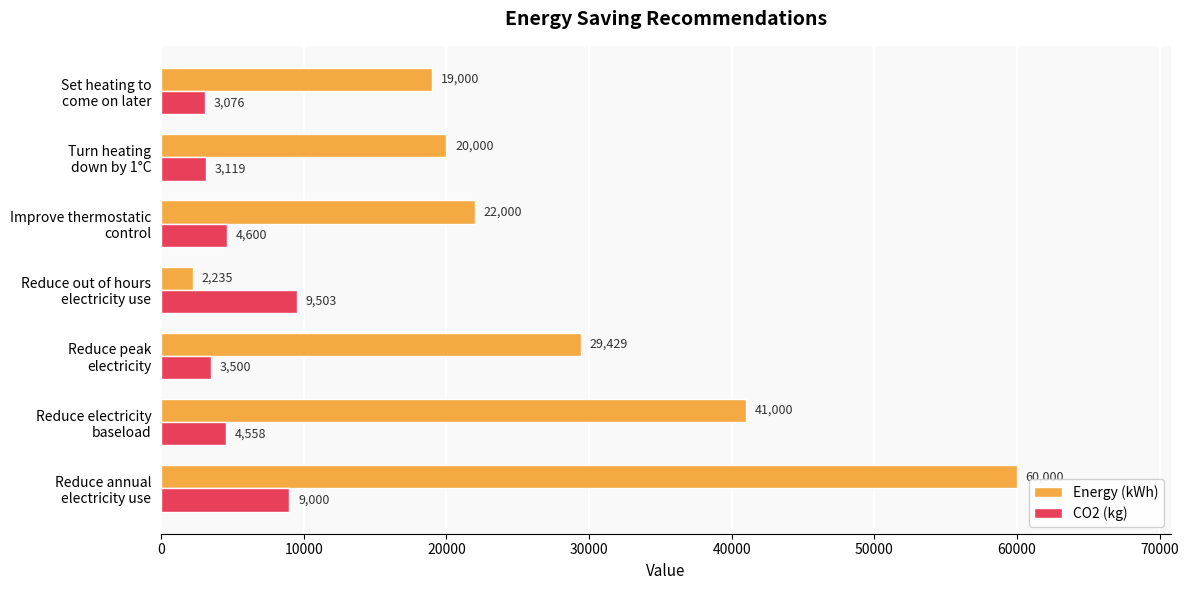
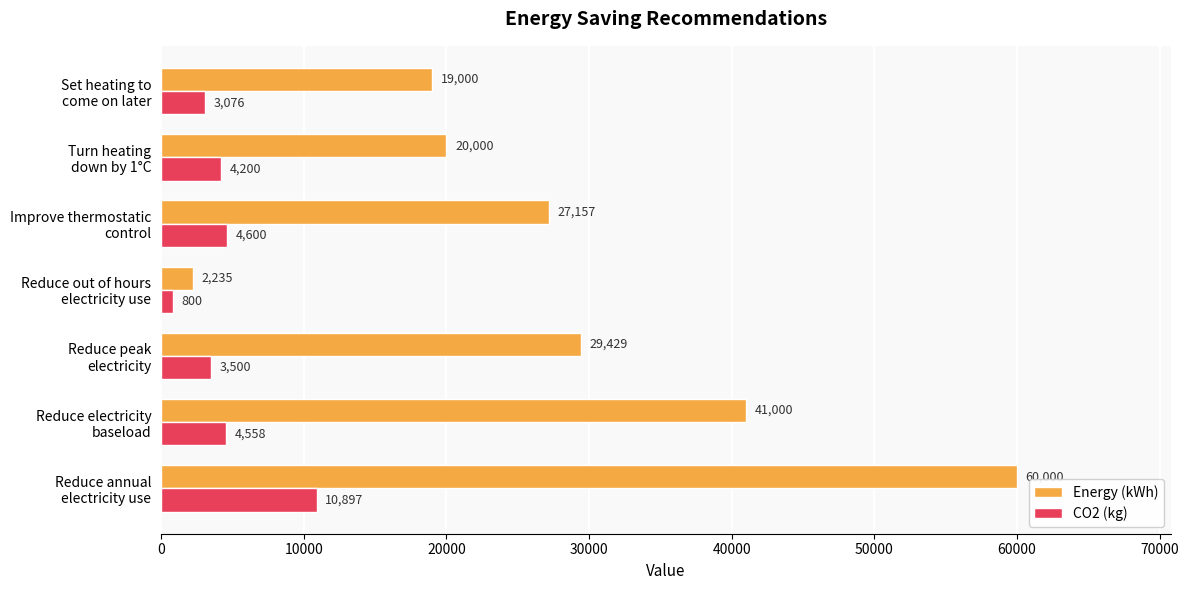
CO2 (kg), Turn heating down by 1°C: 3,119 -> 4,200
Energy (kWh), Improve thermostatic control: 22,000 -> 27,157
CO2 (kg), Reduce out of hours electricity use: 9,503 -> 800
CO2 (kg), Reduce annual electricity use: 9,000 -> 10,897
